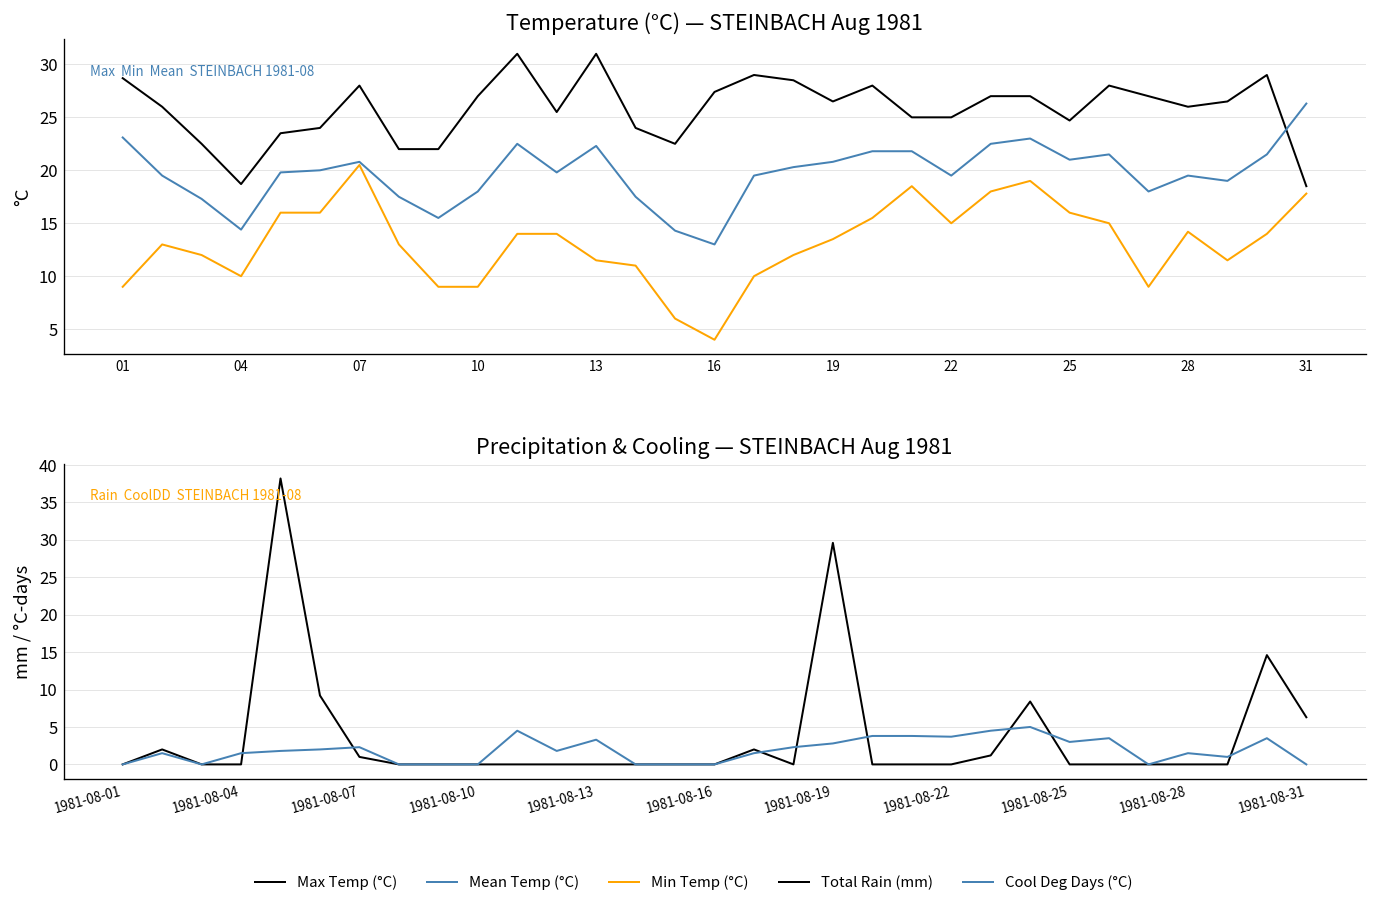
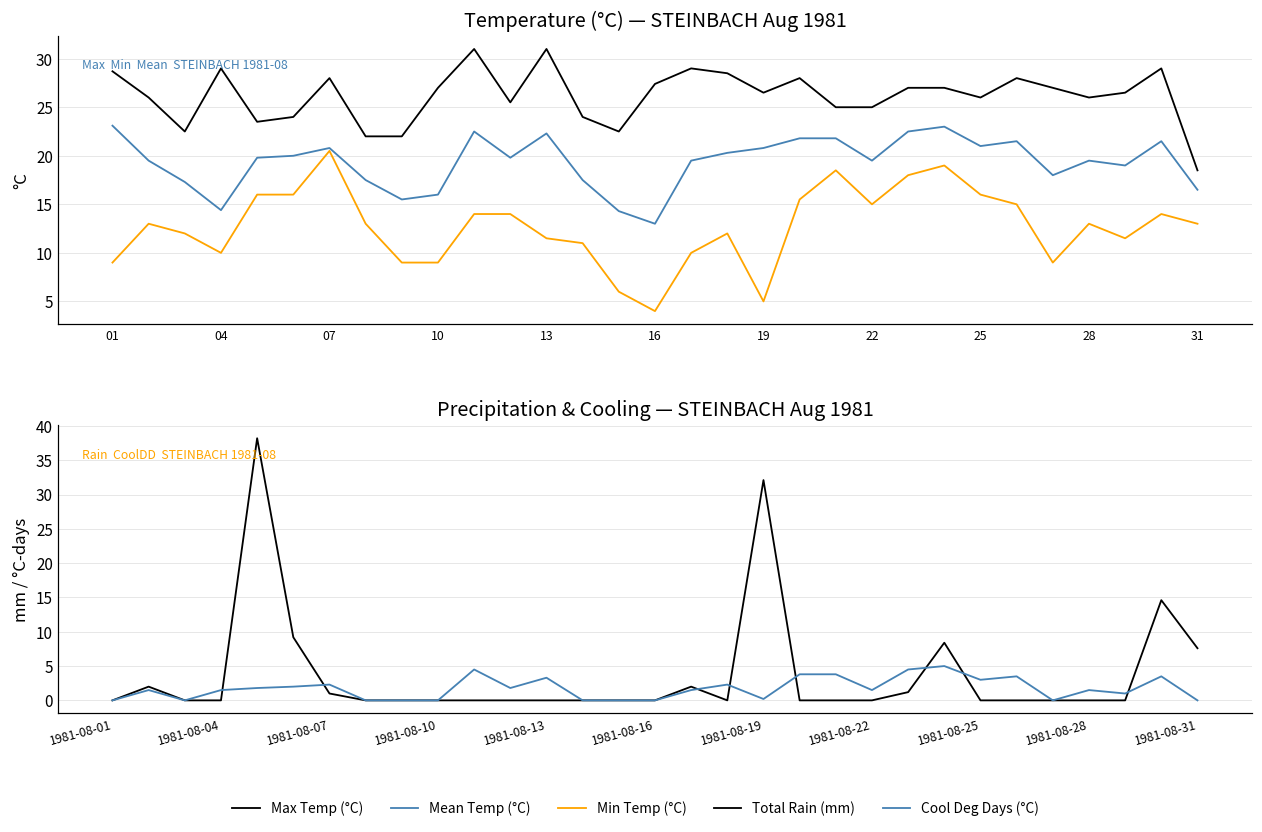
Temperature (°C) — STEINBACH Aug 1981, Max Temp (°C), 04: 19 -> 29
Temperature (°C) — STEINBACH Aug 1981, Mean Temp (°C), 10: 18 -> 16
Temperature (°C) — STEINBACH Aug 1981, Min Temp (°C), 19: 14 -> 5
Temperature (°C) — STEINBACH Aug 1981, Max Temp (°C), 25: 25 -> 26
Temperature (°C) — STEINBACH Aug 1981, Min Temp (°C), 28: 14 -> 13
Temperature (°C) — STEINBACH Aug 1981, Mean Temp (°C), 31: 26 -> 17
Temperature (°C) — STEINBACH Aug 1981, Min Temp (°C), 31: 18 -> 13
Precipitation & Cooling — STEINBACH Aug 1981, Total Rain (mm), 1981-08-19: 30 -> 32
Precipitation & Cooling — STEINBACH Aug 1981, Cool Deg Days (°C), 1981-08-19: 3 -> 0
Precipitation & Cooling — STEINBACH Aug 1981, Cool Deg Days (°C), 1981-08-22: 4 -> 2
Precipitation & Cooling — STEINBACH Aug 1981, Total Rain (mm), 1981-08-31: 6 -> 8
